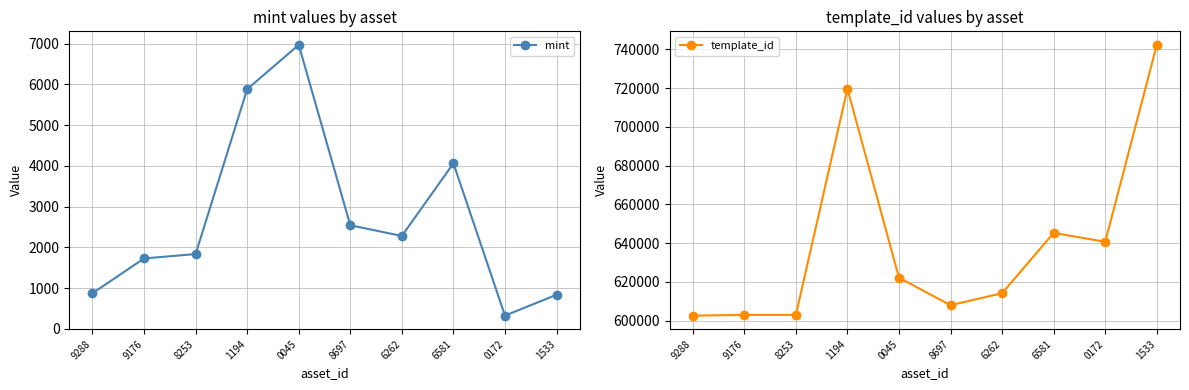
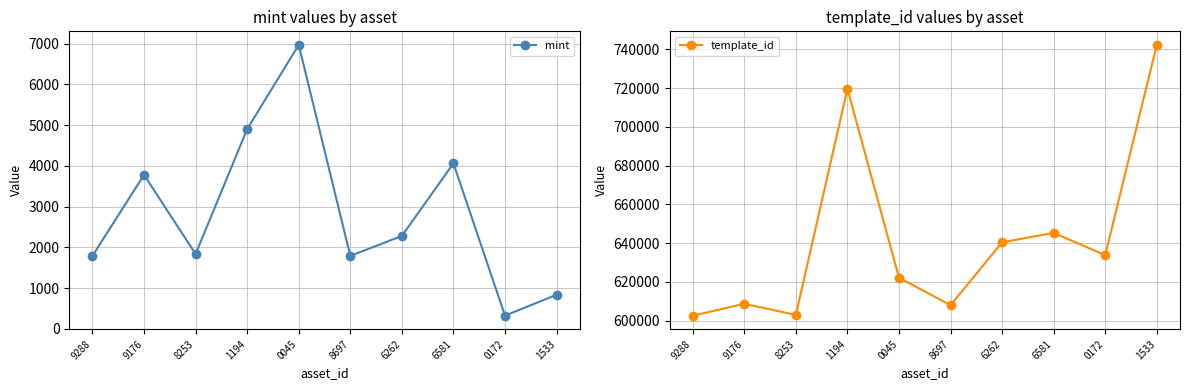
mint values by asset, 9288: 900 -> 1800
mint values by asset, 9176: 1700 -> 3800
mint values by asset, 1194: 5900 -> 4900
mint values by asset, 8697: 2500 -> 1800
template_id values by asset, 9176: 603000 -> 609000
template_id values by asset, 6262: 614000 -> 640000
template_id values by asset, 0172: 641000 -> 634000
